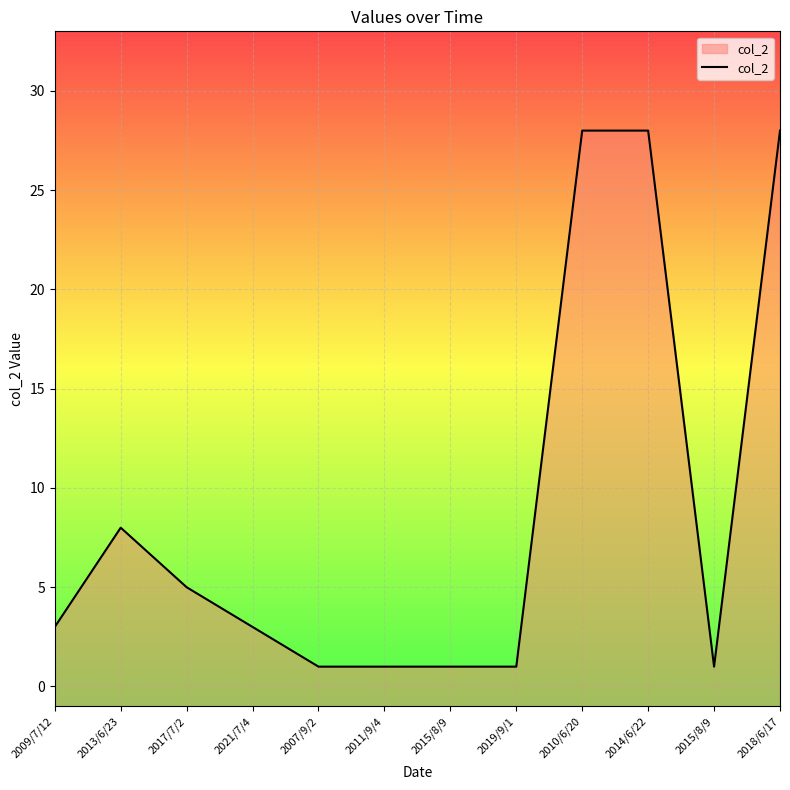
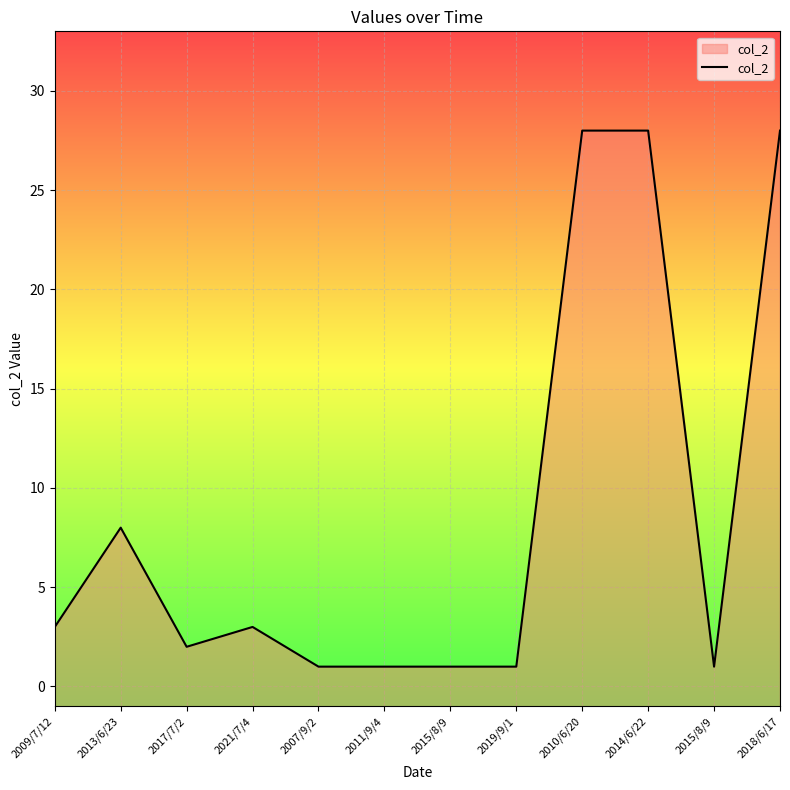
2017/7/2: 5 -> 2
